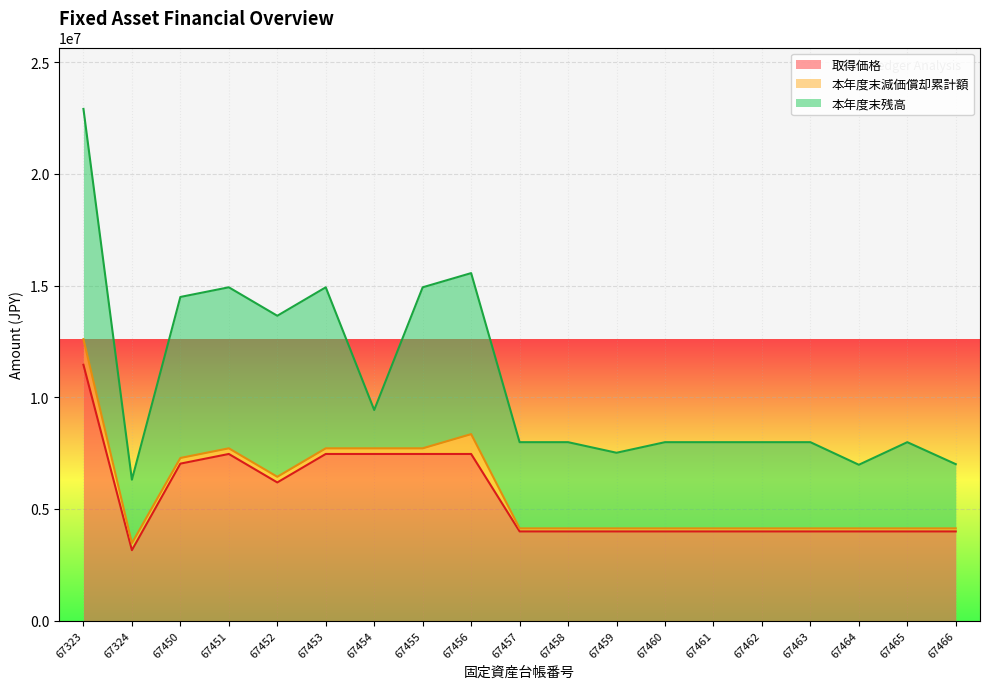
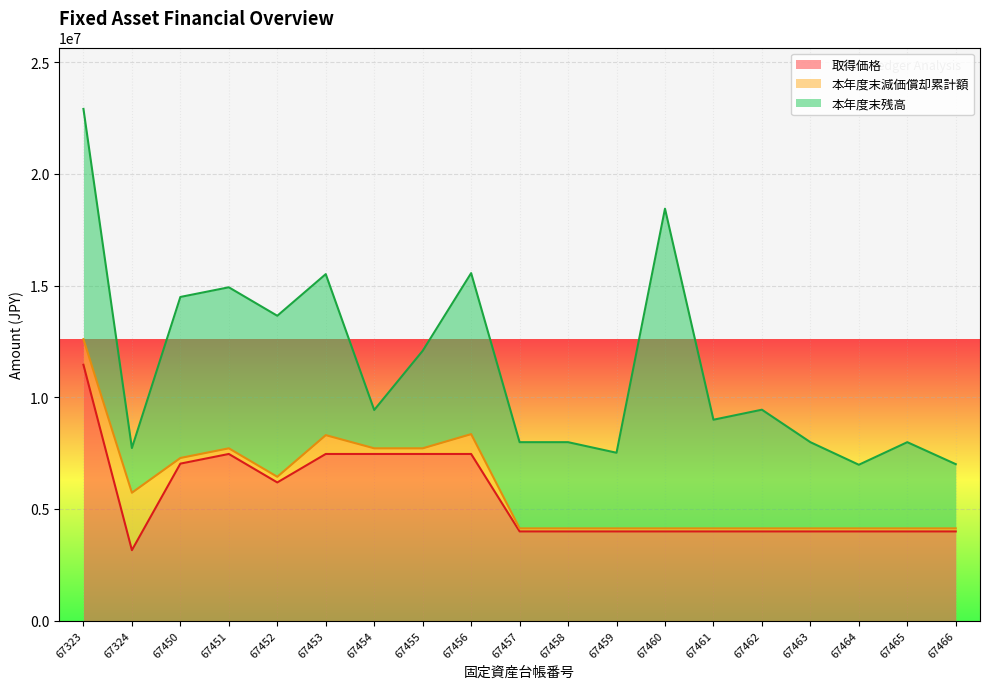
本年度末減価償却累計額, 67324: 300000 -> 2600000
本年度末残高, 67324: 2800000 -> 2000000
本年度末減価償却累計額, 67453: 300000 -> 800000
本年度末残高, 67455: 7200000 -> 4400000
本年度末残高, 67460: 3900000 -> 14300000
本年度末残高, 67461: 3900000 -> 4900000
本年度末残高, 67462: 3900000 -> 5300000
